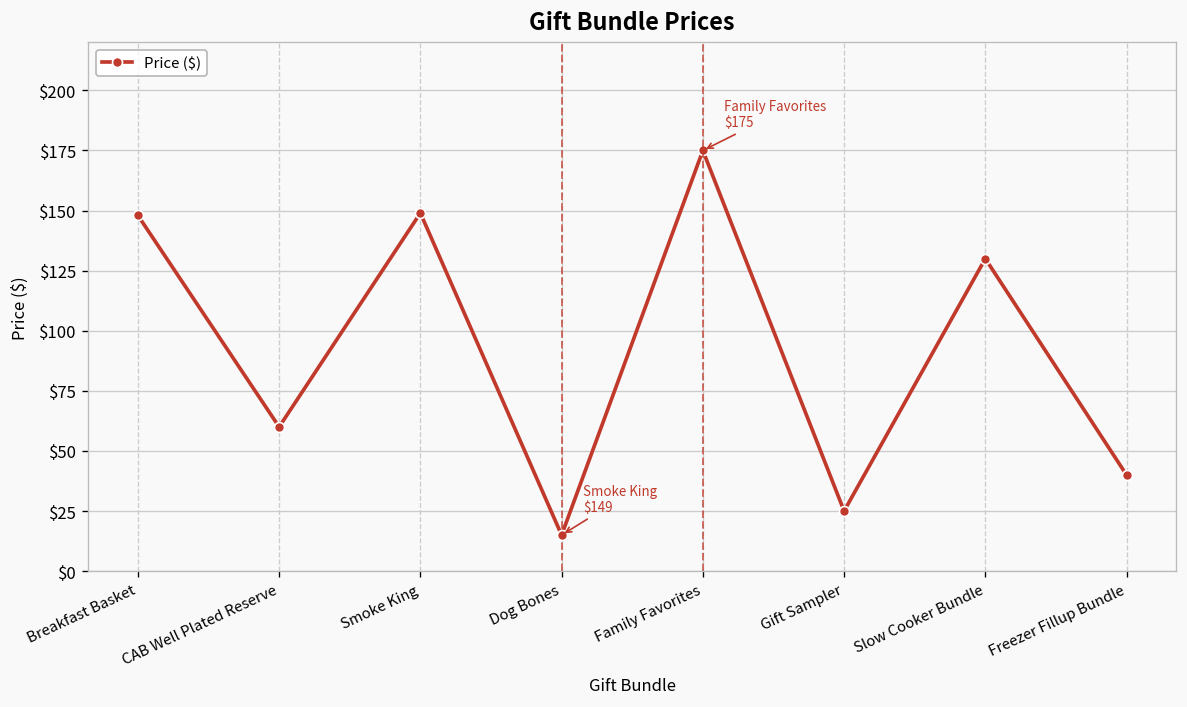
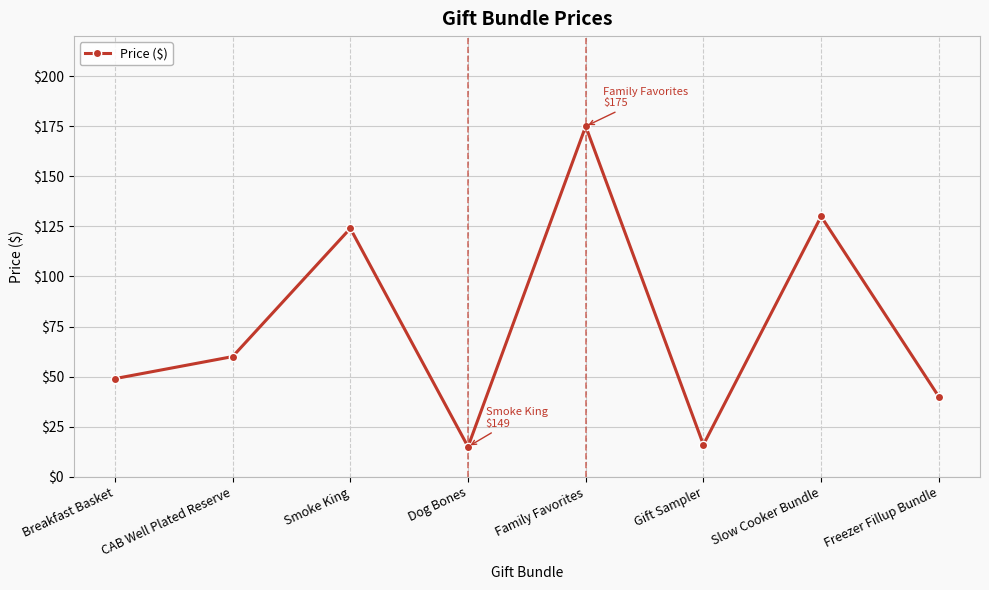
Breakfast Basket: $148 -> $49
Smoke King: $149 -> $124
Gift Sampler: $25 -> $16
